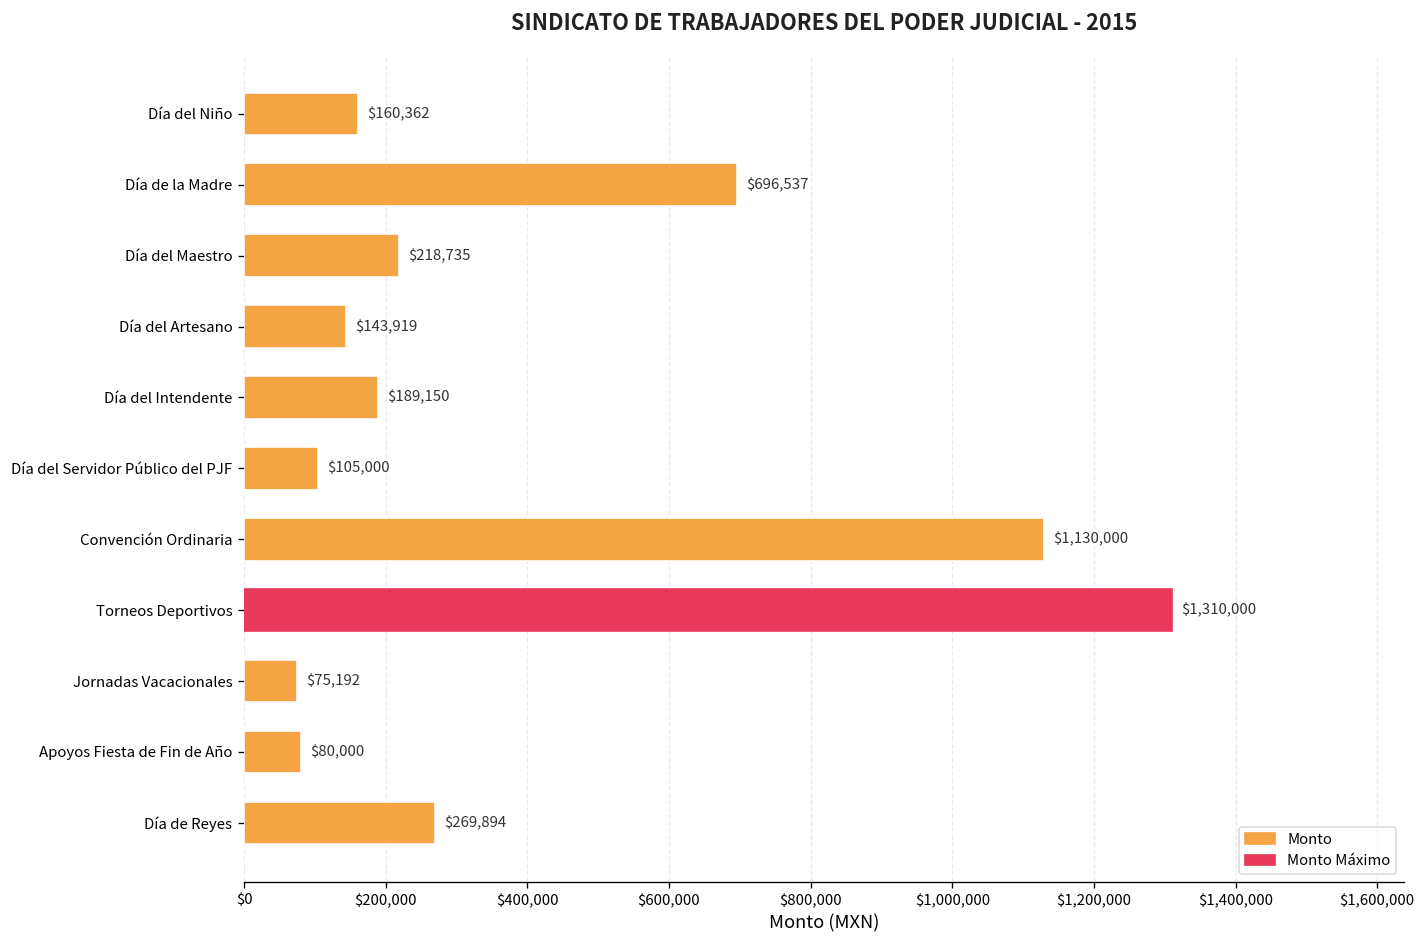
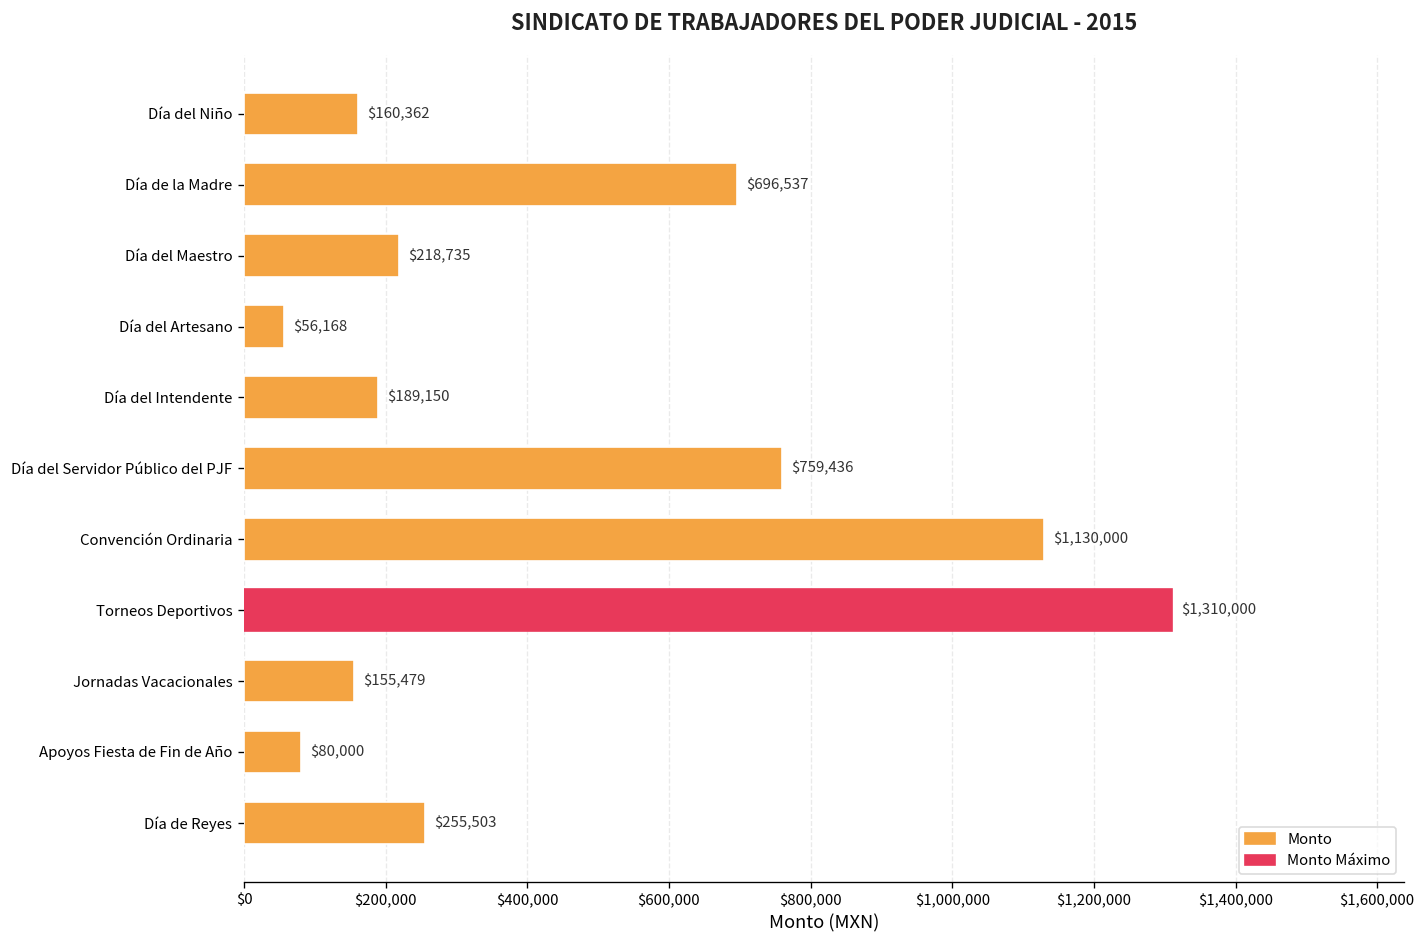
Día del Artesano: $143,919 -> $56,168
Día del Servidor Público del PJF: $105,000 -> $759,436
Jornadas Vacacionales: $75,192 -> $155,479
Día de Reyes: $269,894 -> $255,503
